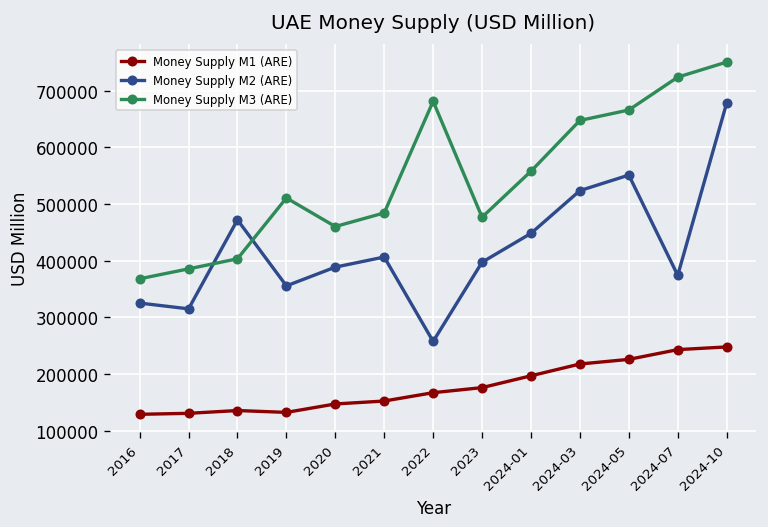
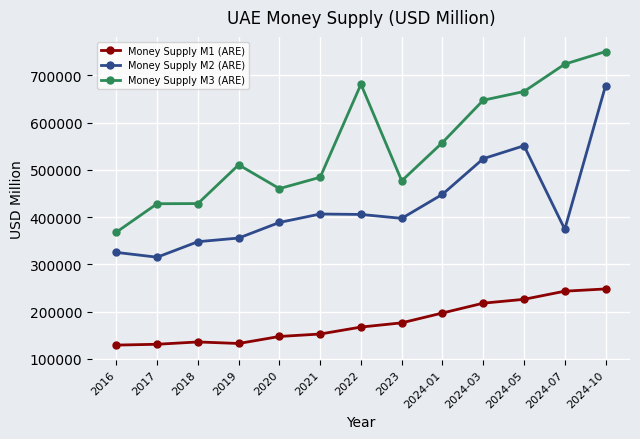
Money Supply M3 (ARE), 2017: 390000 -> 430000
Money Supply M2 (ARE), 2018: 470000 -> 350000
Money Supply M3 (ARE), 2018: 400000 -> 430000
Money Supply M2 (ARE), 2022: 260000 -> 410000
